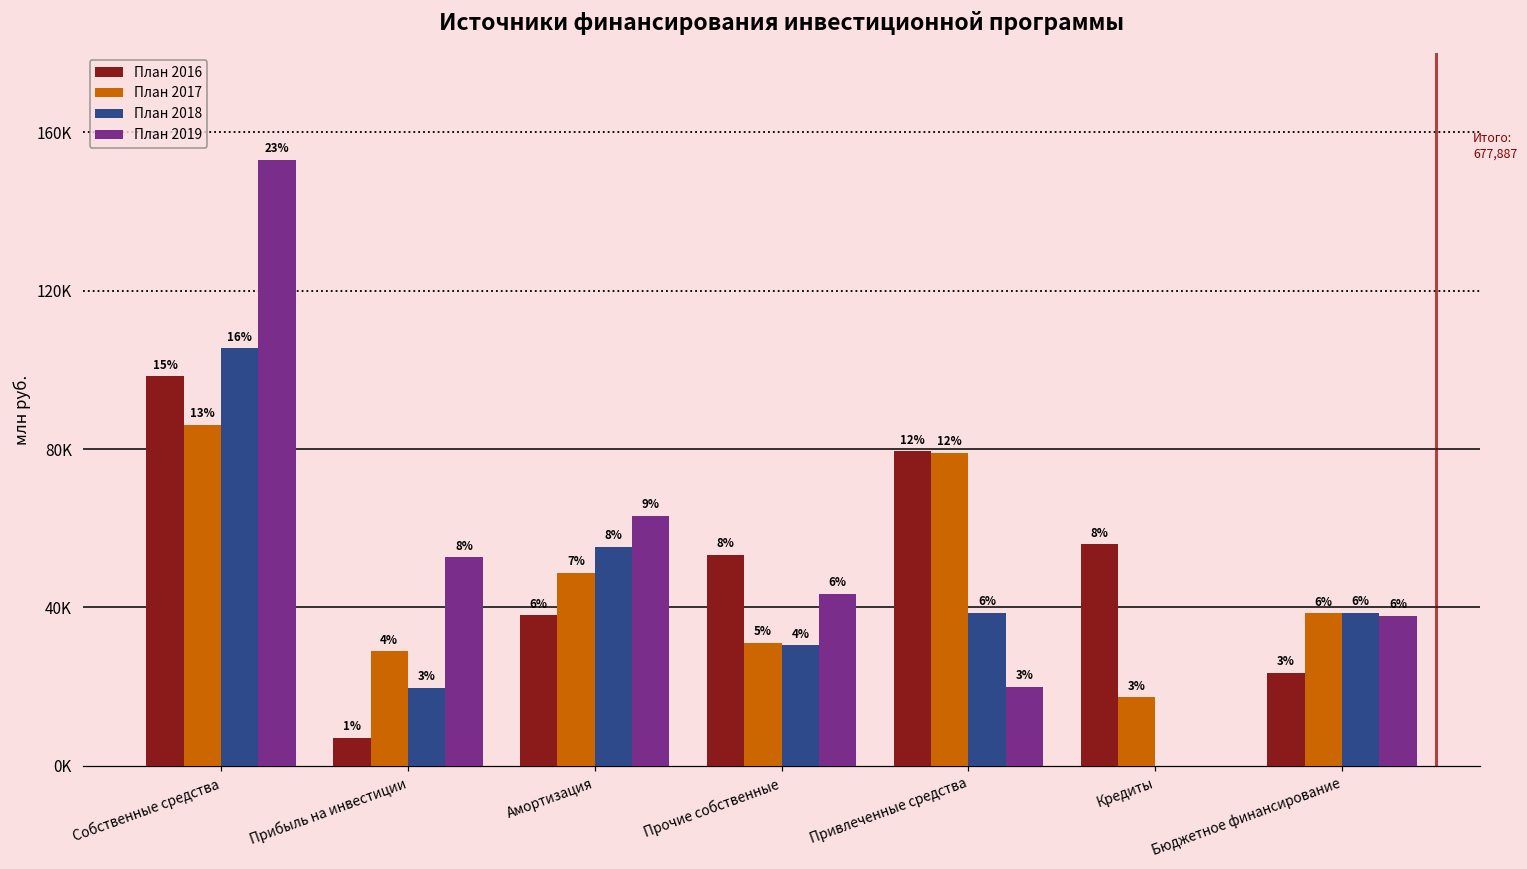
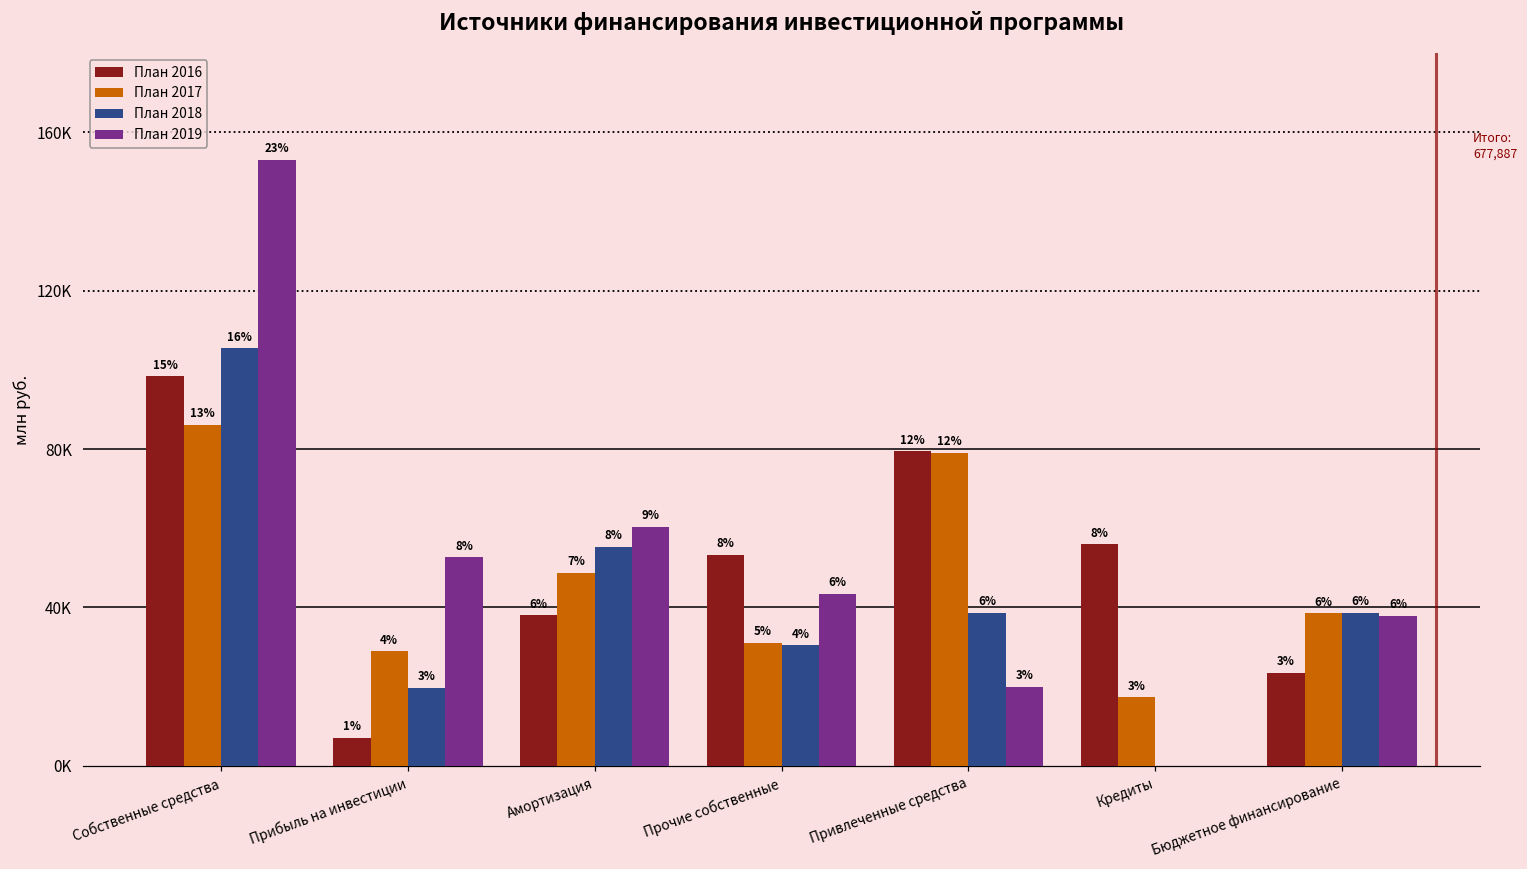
План 2019, Амортизация: 63000 -> 60000
